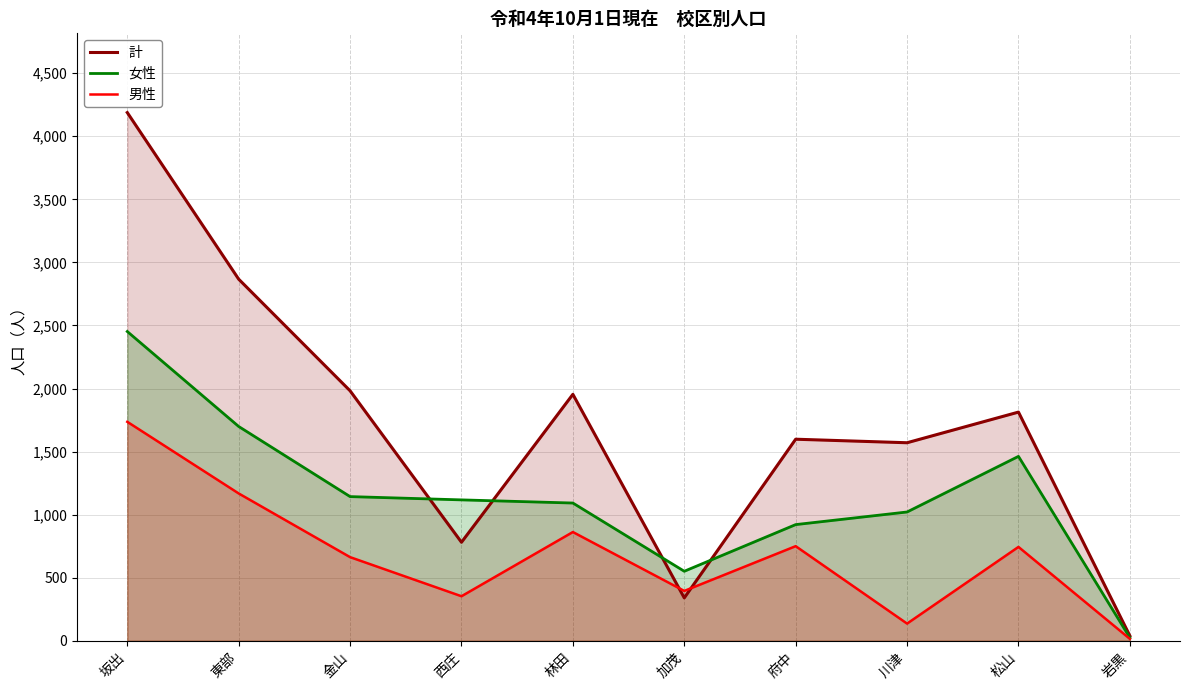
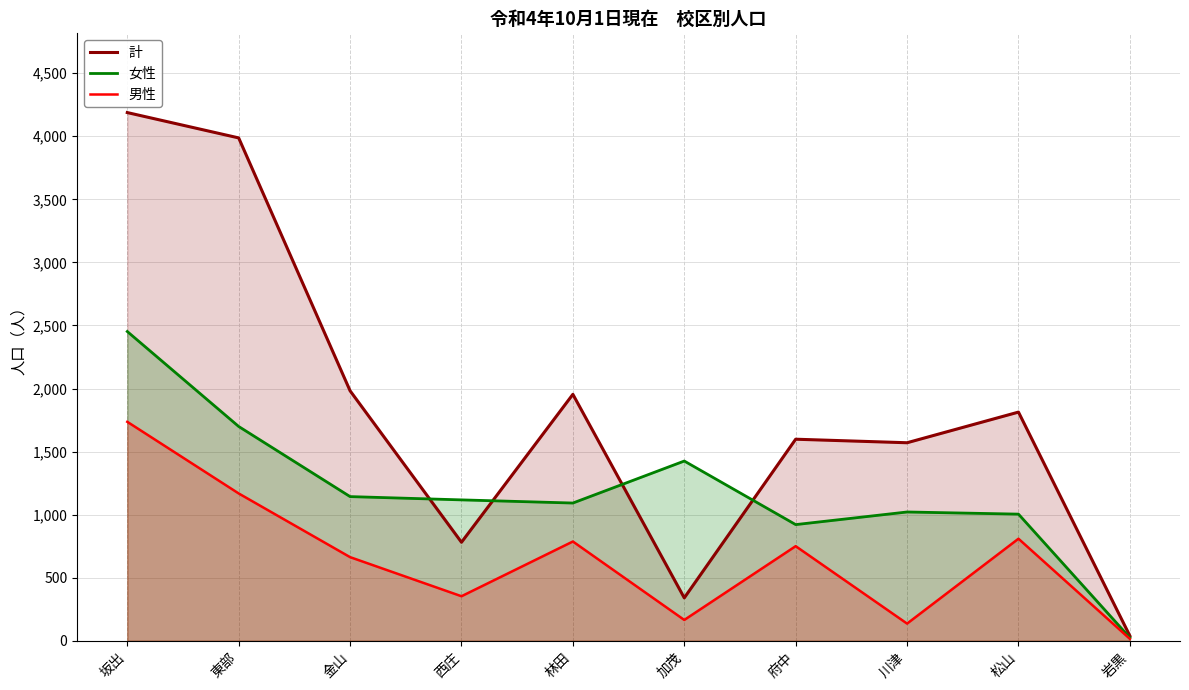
計, 東部: 2,870 -> 3,990
男性, 林田: 860 -> 790
女性, 加茂: 550 -> 1,430
男性, 加茂: 400 -> 170
女性, 松山: 1,460 -> 1,000
男性, 松山: 740 -> 810
